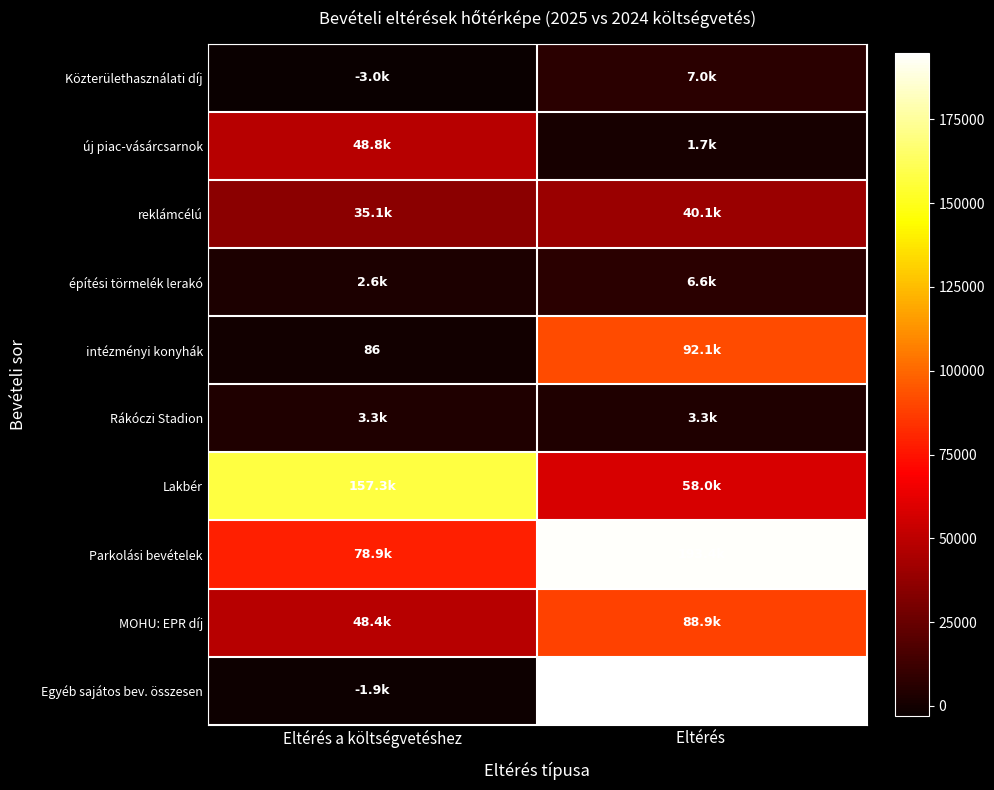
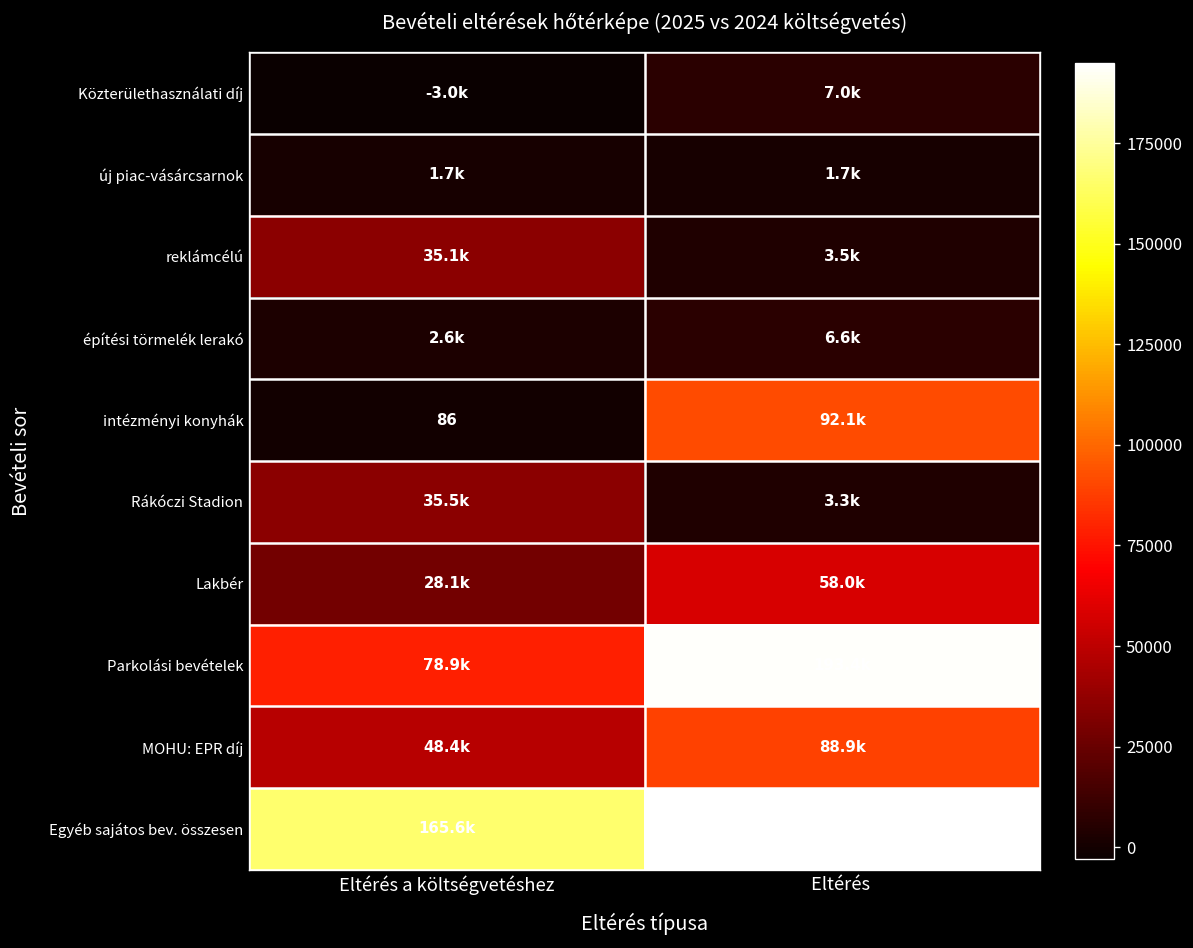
új piac-vásárcsarnok, Eltérés a költségvetéshez: 48.8k -> 1.7k
reklámcélú, Eltérés: 40.1k -> 3.5k
Rákóczi Stadion, Eltérés a költségvetéshez: 3.3k -> 35.5k
Lakbér, Eltérés a költségvetéshez: 157.3k -> 28.1k
Egyéb sajátos bev. összesen, Eltérés a költségvetéshez: -1.9k -> 165.6k
